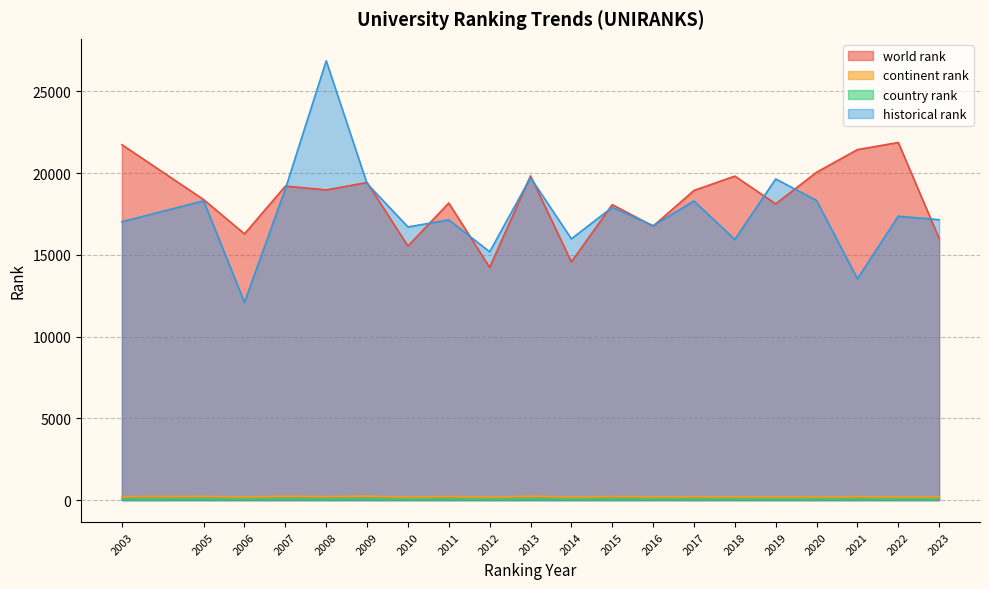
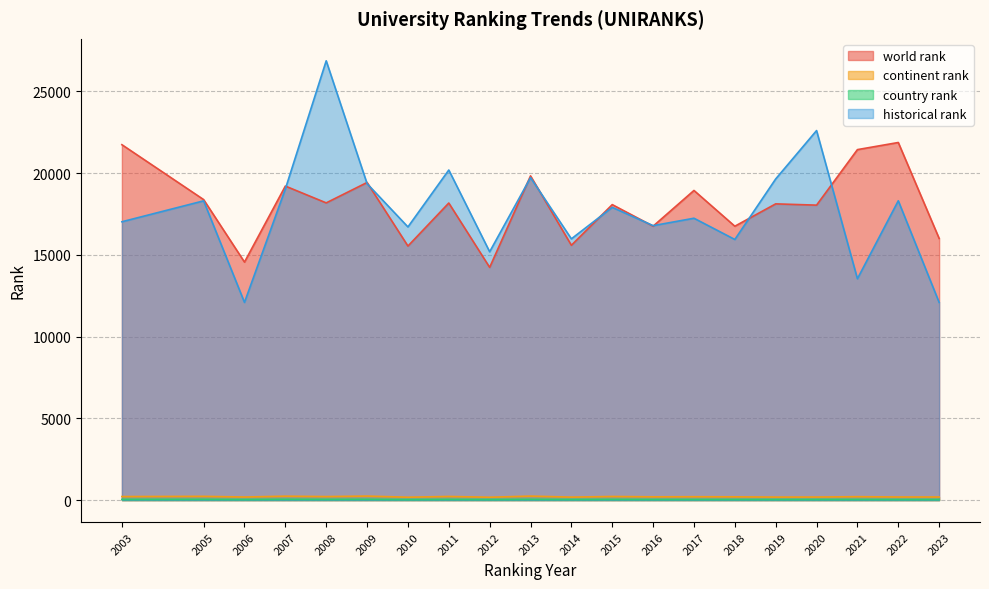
world rank, 2006: 16300 -> 14600
world rank, 2008: 19000 -> 18200
historical rank, 2011: 17100 -> 20200
world rank, 2014: 14600 -> 15600
historical rank, 2017: 18300 -> 17200
world rank, 2018: 19800 -> 16700
world rank, 2020: 20000 -> 18000
historical rank, 2020: 18300 -> 22600
historical rank, 2022: 17400 -> 18300
historical rank, 2023: 17100 -> 12100
